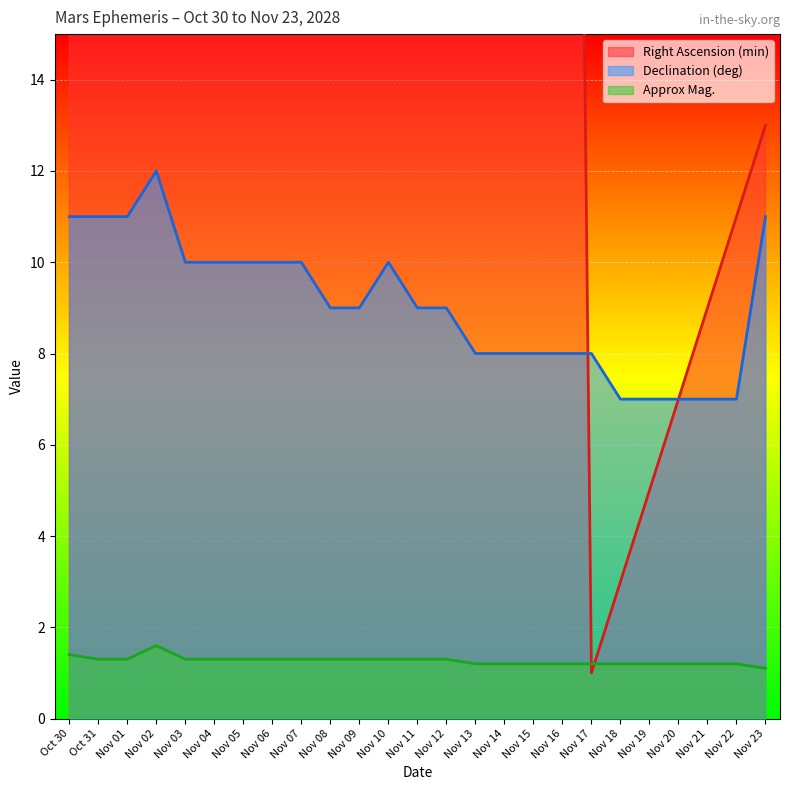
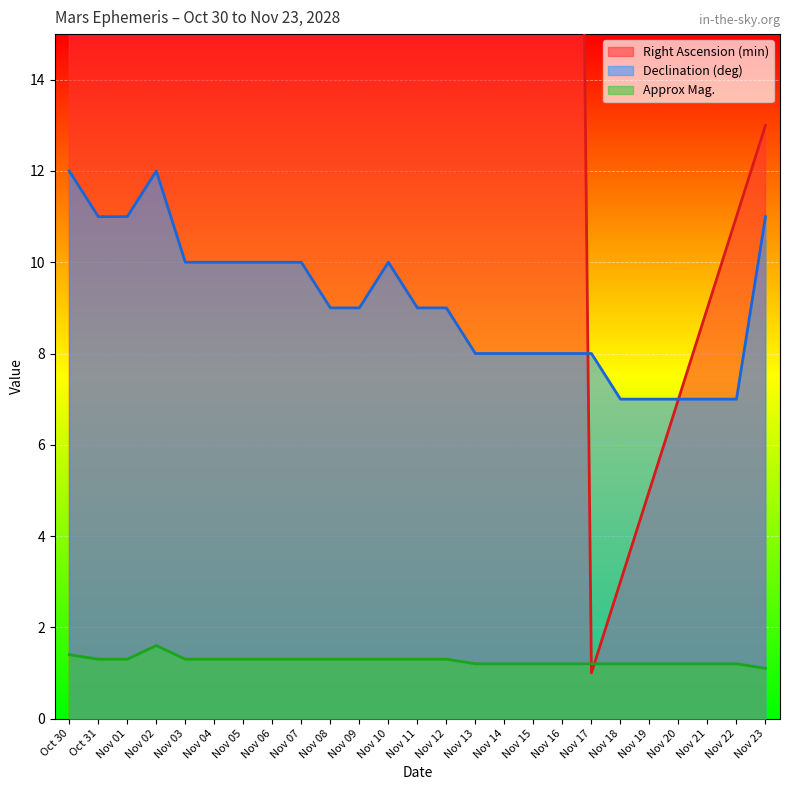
Declination (deg), Oct 30: 11 -> 12
